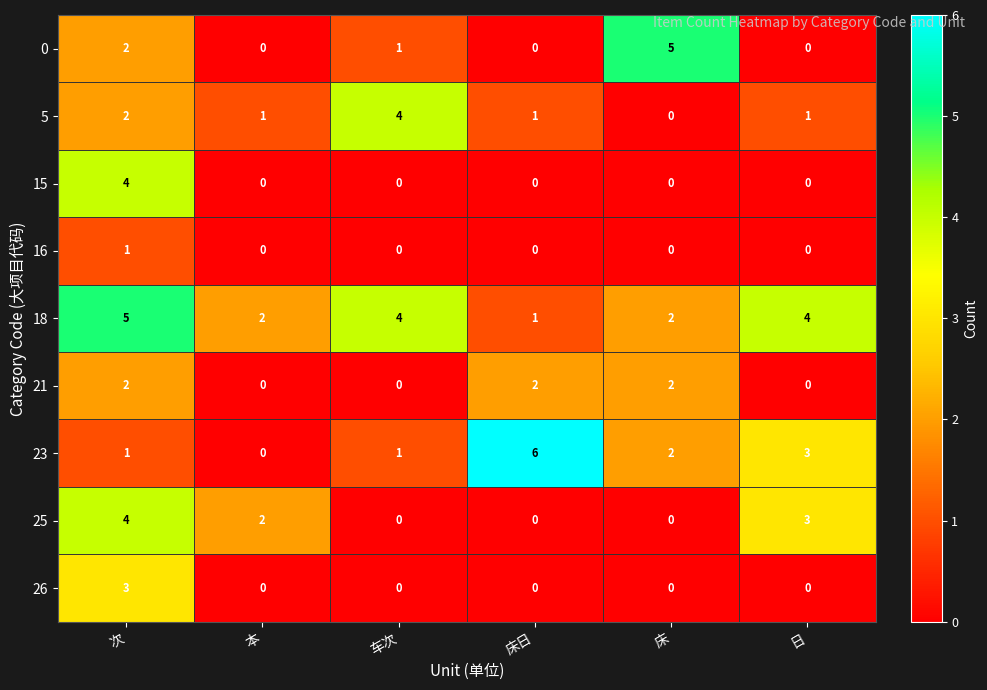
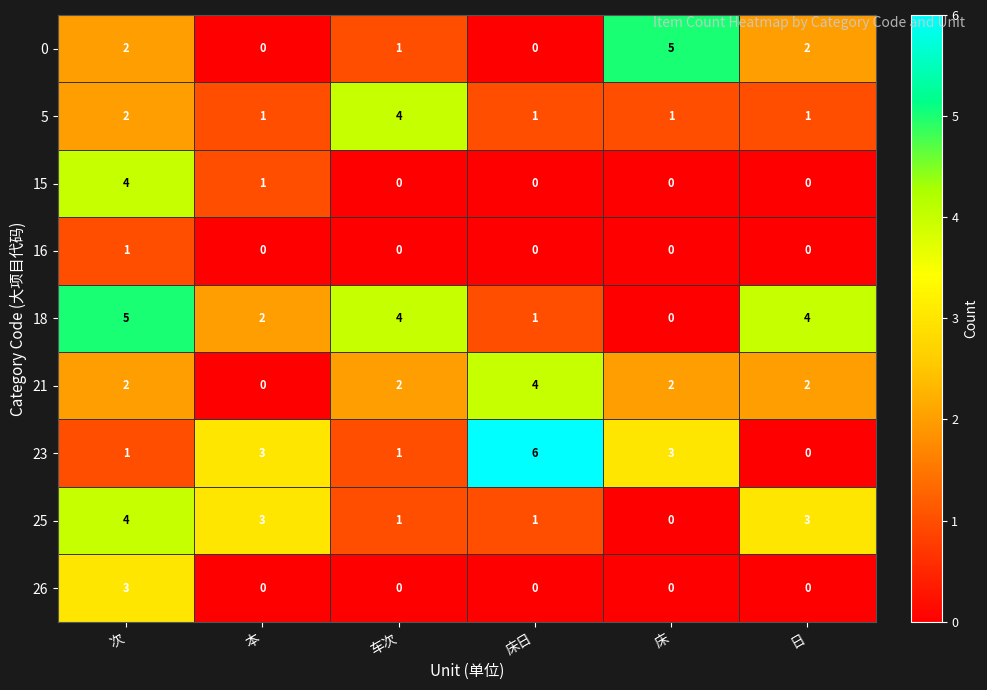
0, 日: 0 -> 2
5, 床: 0 -> 1
15, 本: 0 -> 1
18, 床: 2 -> 0
21, 车次: 0 -> 2
21, 床日: 2 -> 4
21, 日: 0 -> 2
23, 本: 0 -> 3
23, 床: 2 -> 3
23, 日: 3 -> 0
25, 本: 2 -> 3
25, 车次: 0 -> 1
25, 床日: 0 -> 1
